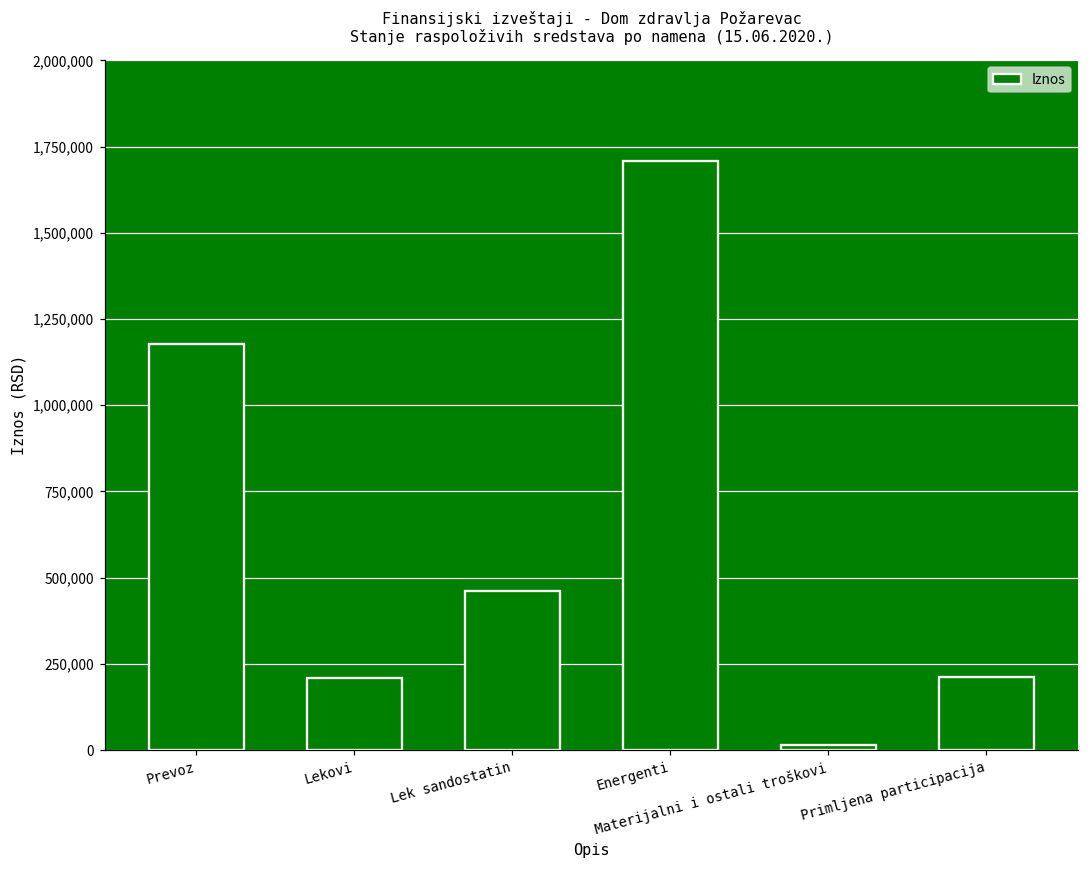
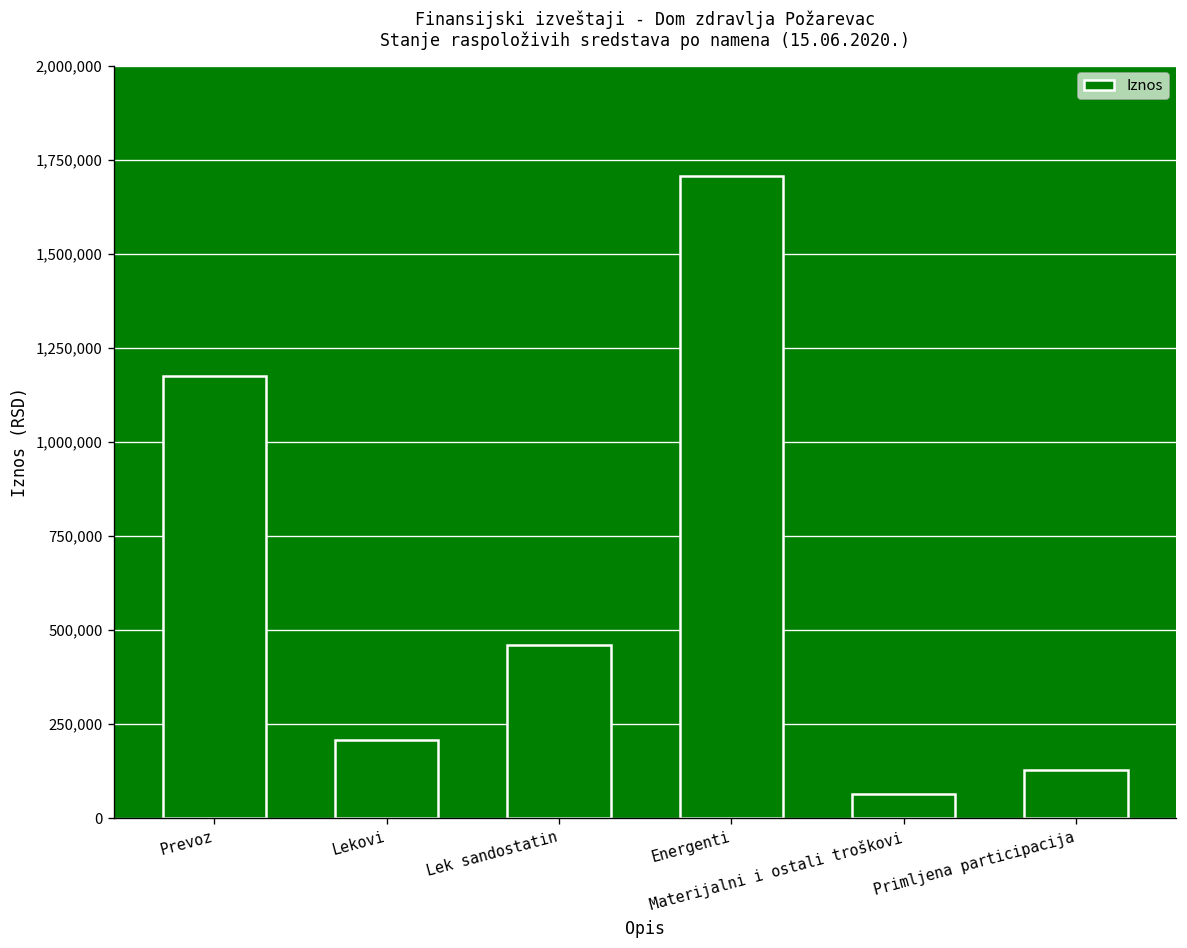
Materijalni i ostali troškovi: 10,000 -> 60,000
Primljena participacija: 210,000 -> 130,000
